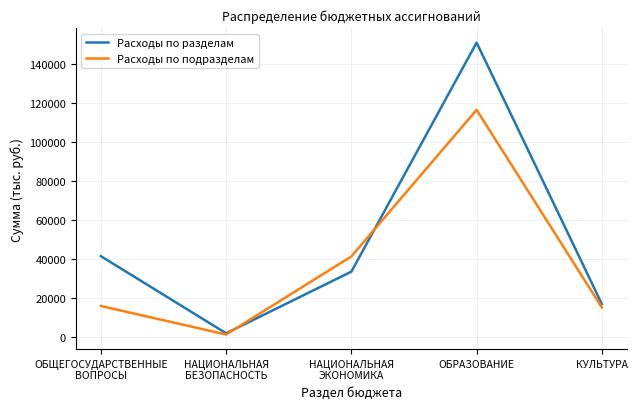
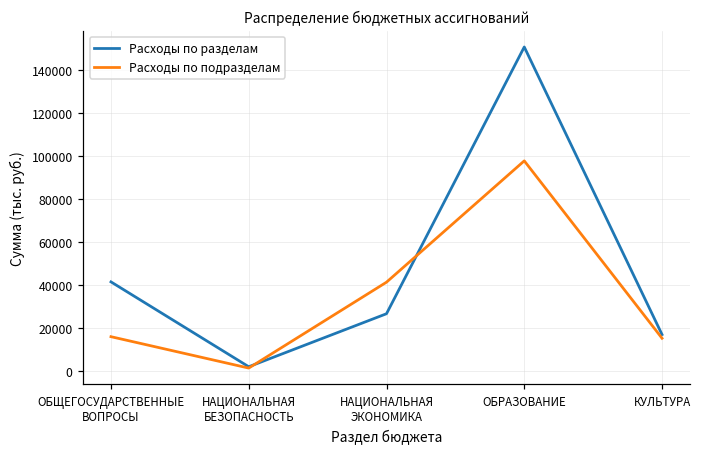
Расходы по разделам, НАЦИОНАЛЬНАЯ ЭКОНОМИКА: 33000 -> 26000
Расходы по подразделам, ОБРАЗОВАНИЕ: 116000 -> 98000
